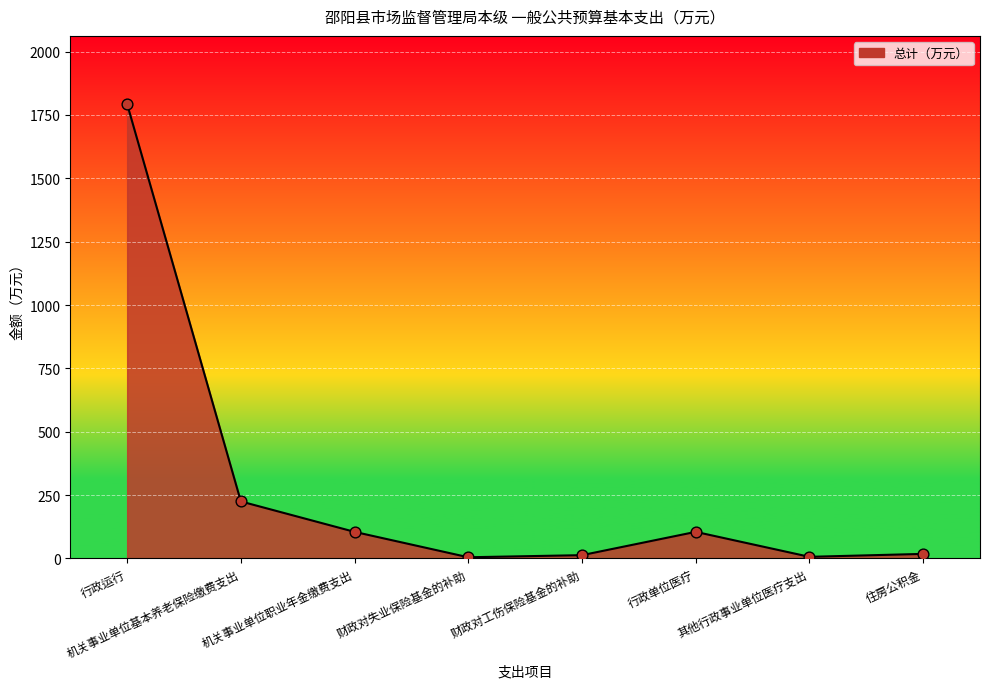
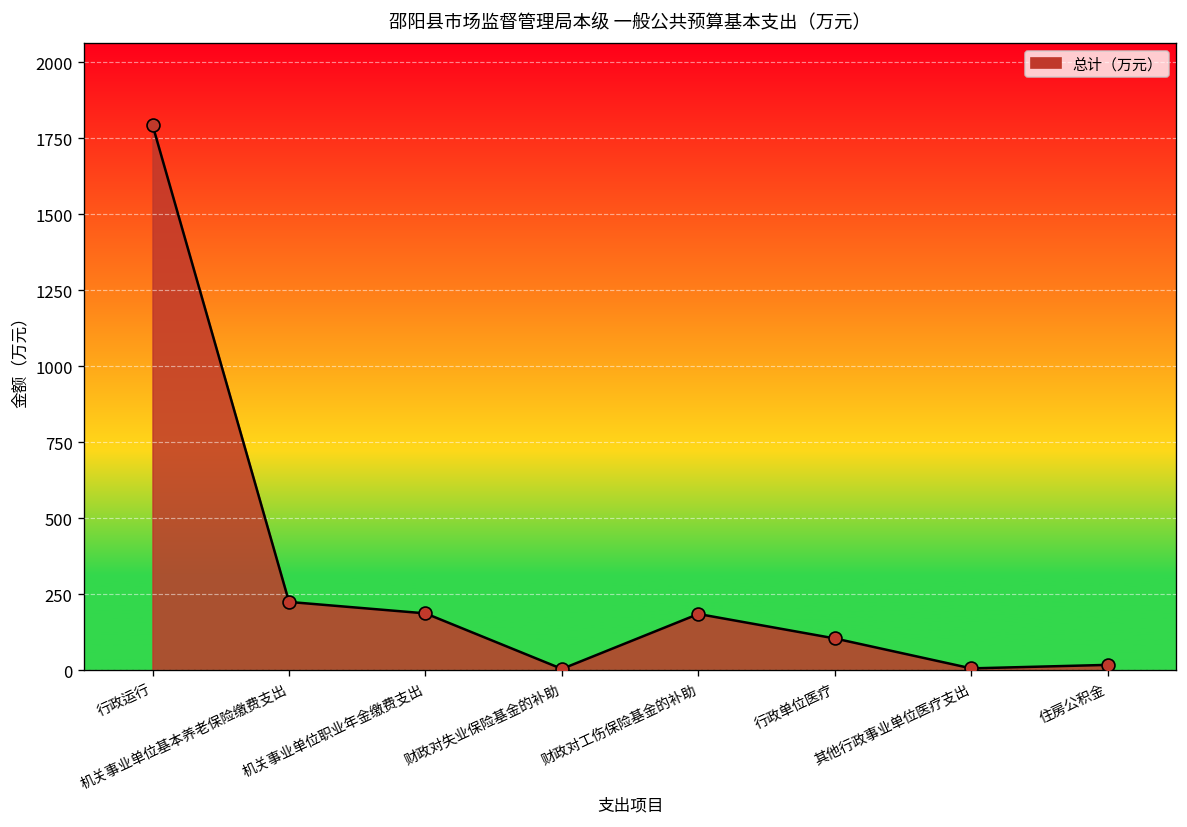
机关事业单位职业年金缴费支出: 110 -> 190
财政对工伤保险基金的补助: 10 -> 190
